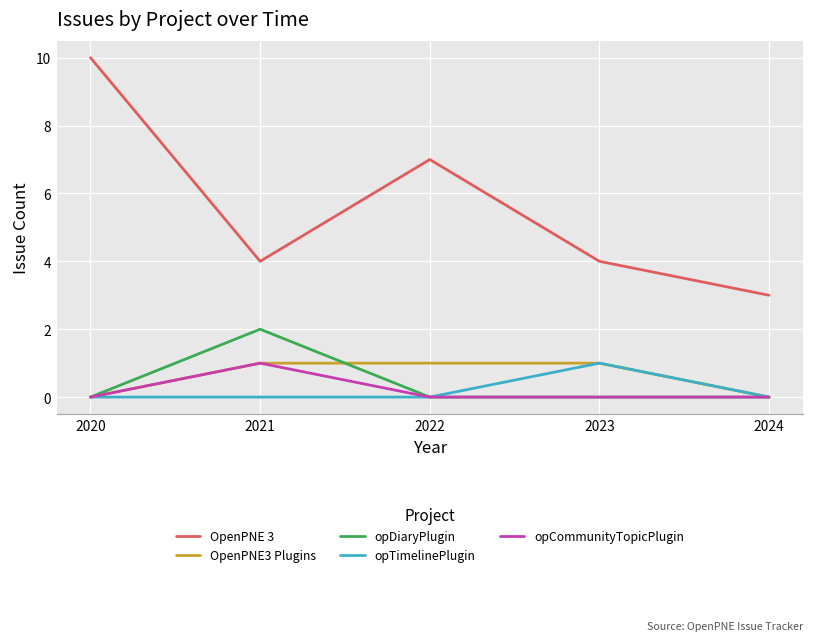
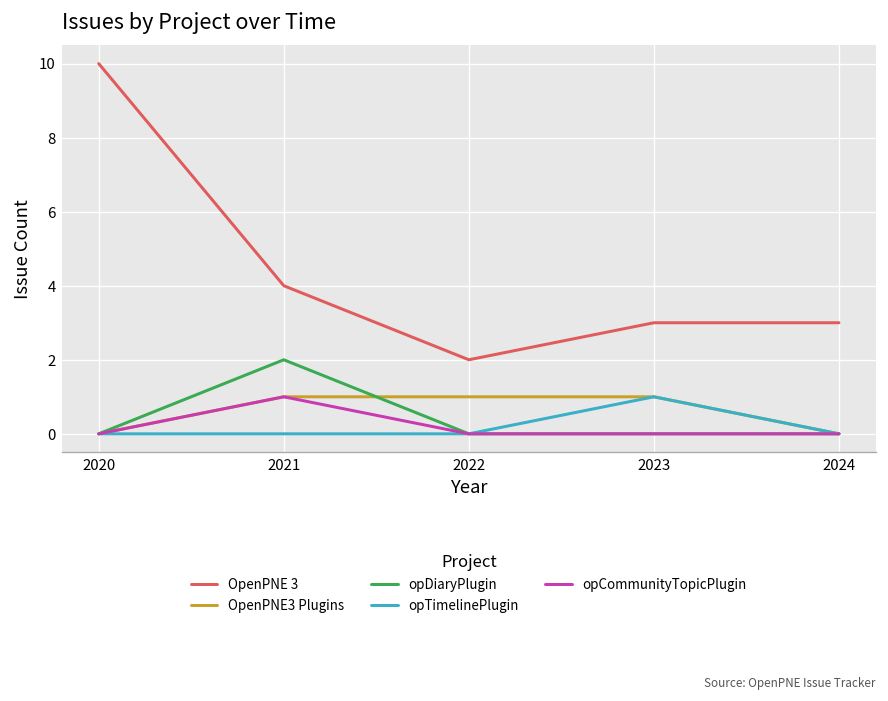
OpenPNE 3, 2022: 7 -> 2
OpenPNE 3, 2023: 4 -> 3
